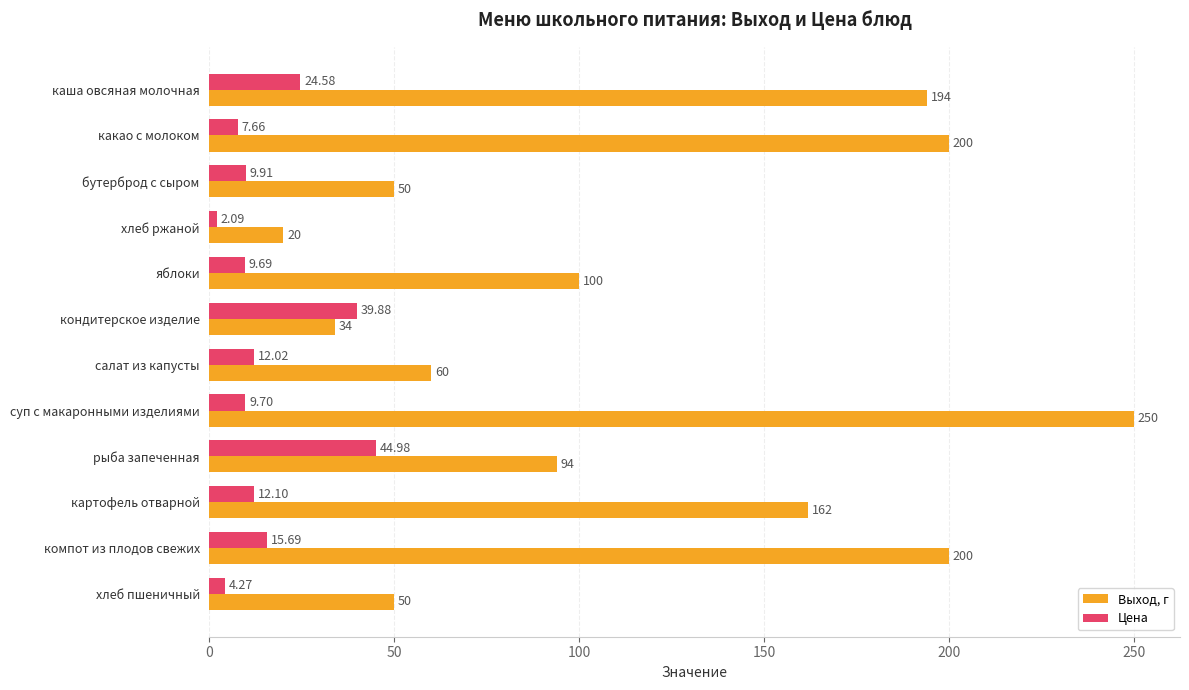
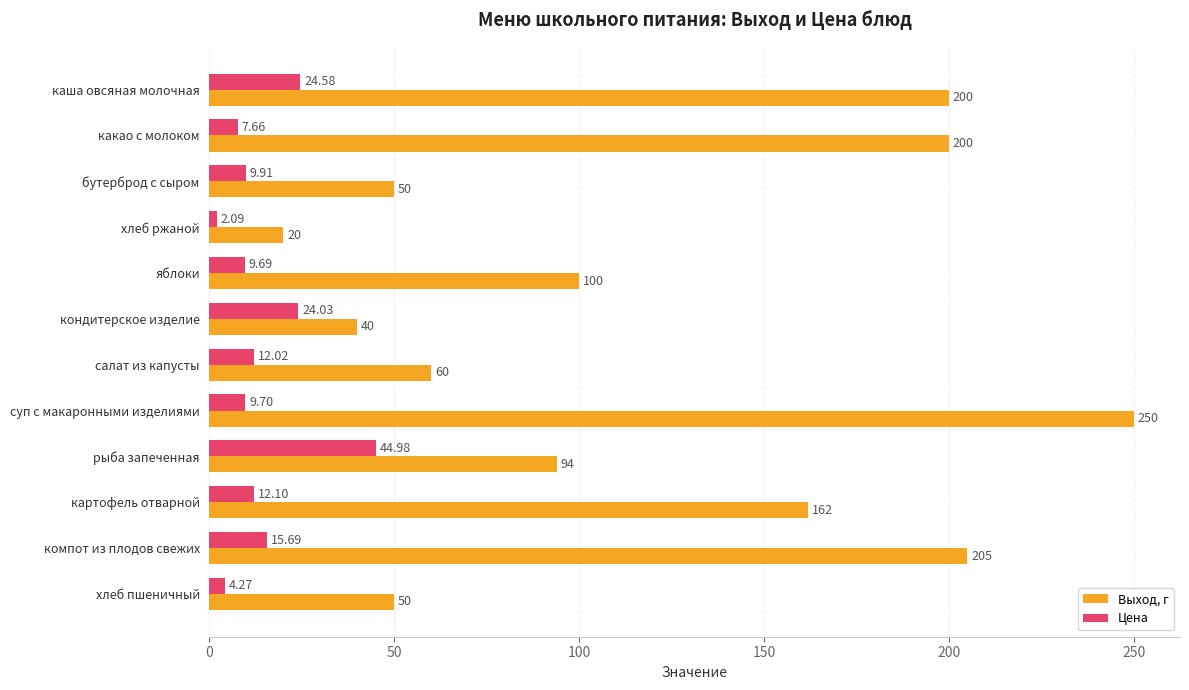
Выход, г, каша овсяная молочная: 194 -> 200
Цена, кондитерское изделие: 39.88 -> 24.03
Выход, г, кондитерское изделие: 34 -> 40
Выход, г, компот из плодов свежих: 200 -> 205
